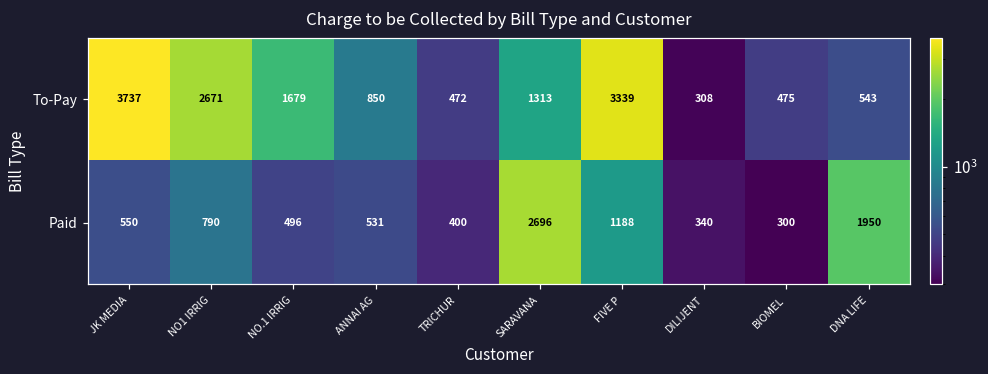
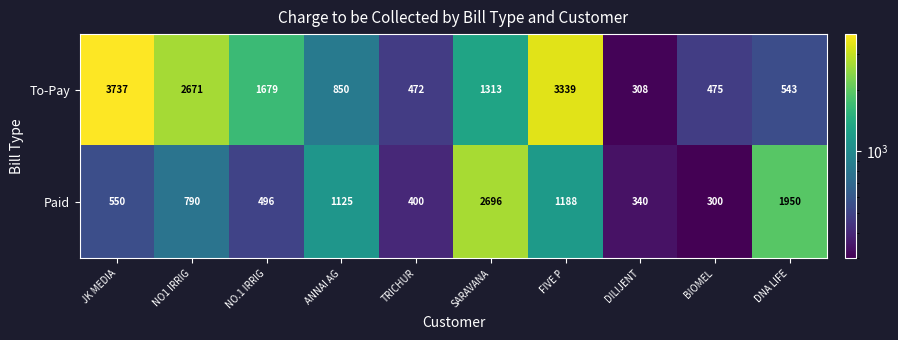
Paid, ANNAI AG: 531 -> 1125
